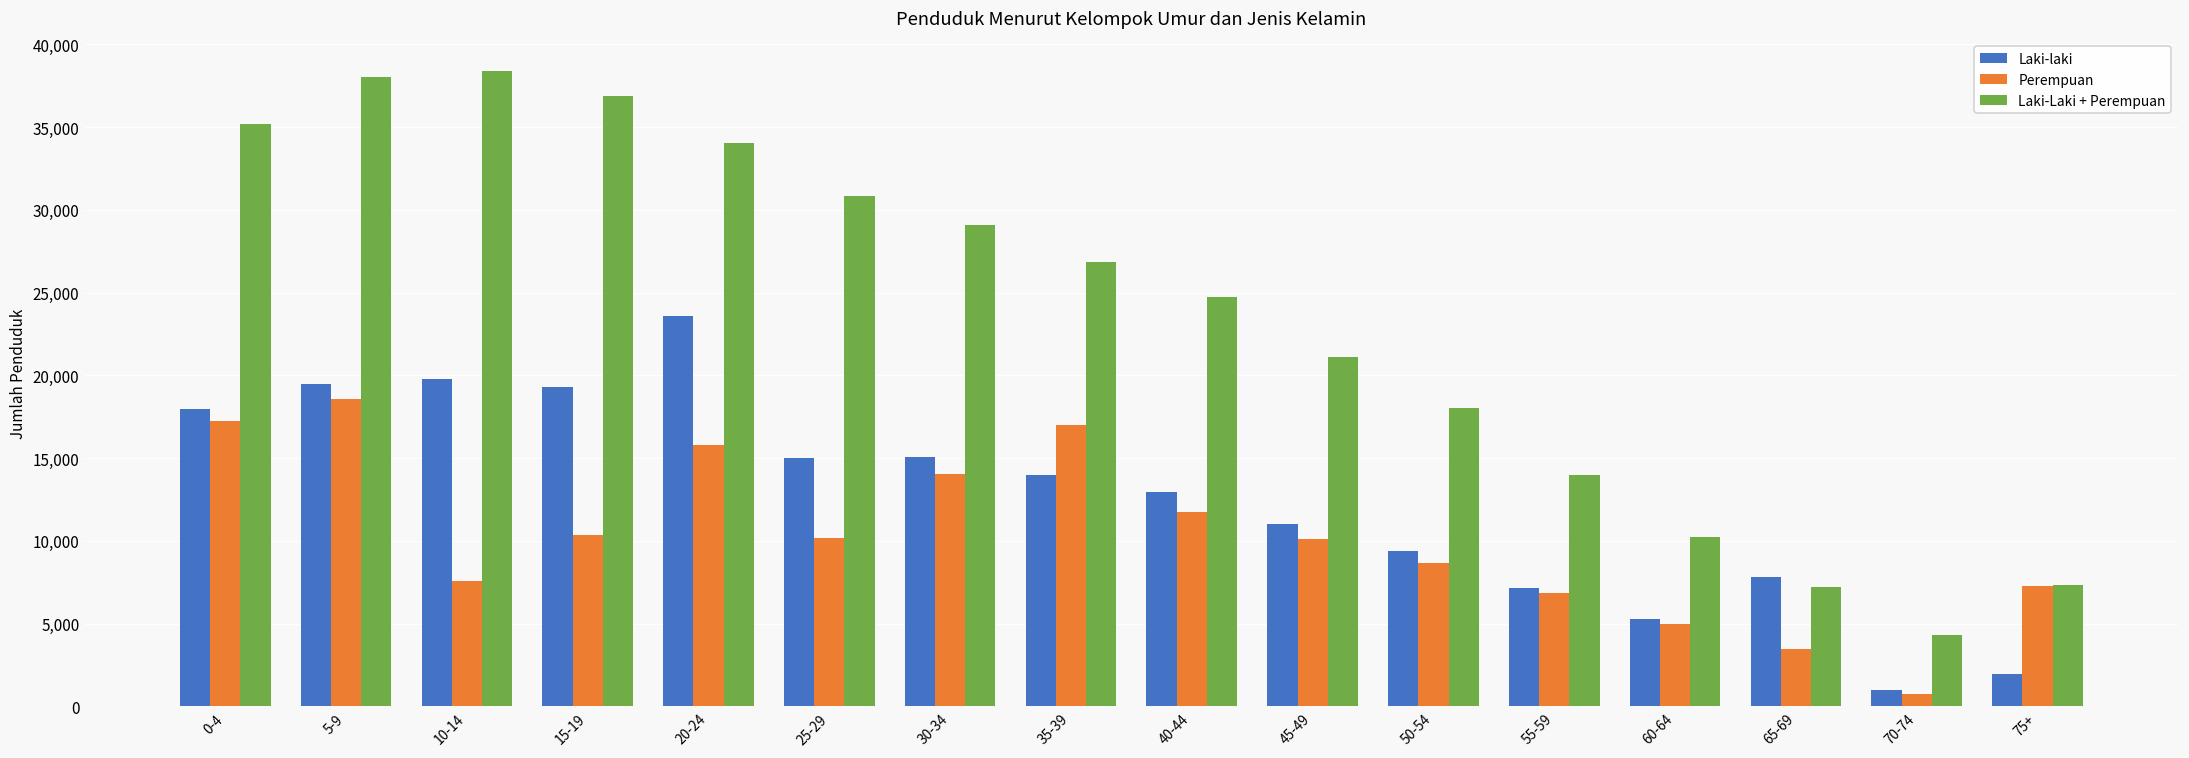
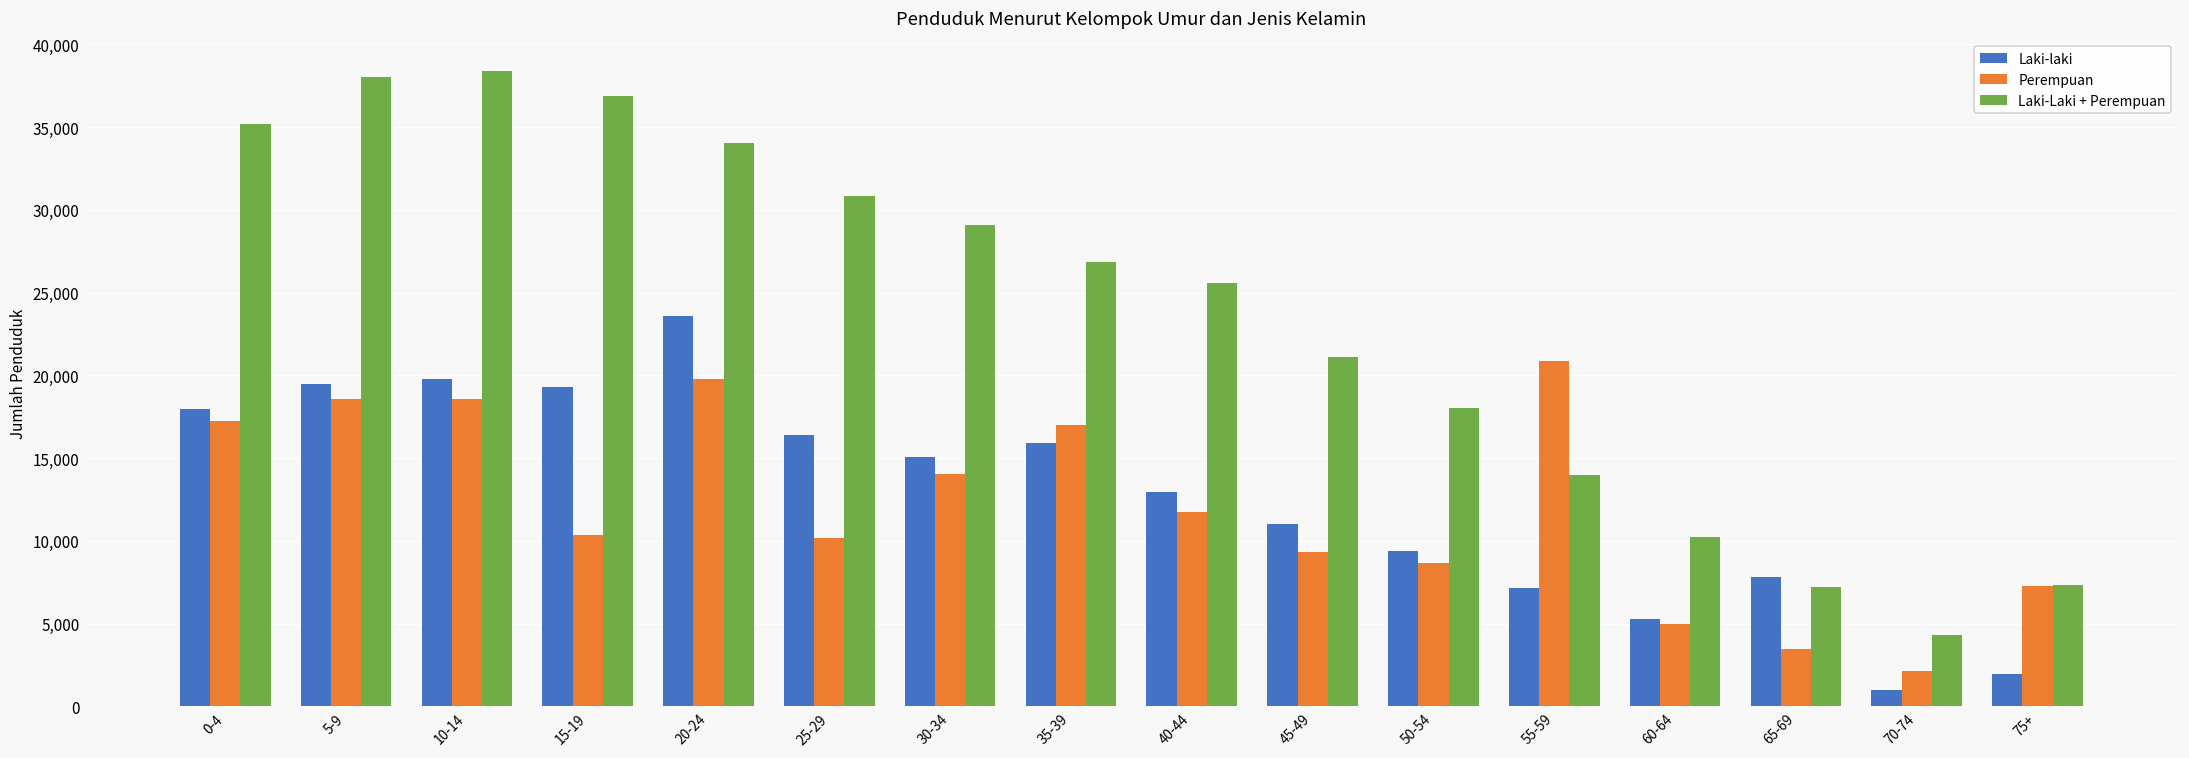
Perempuan, 10-14: 7,600 -> 18,600
Perempuan, 20-24: 15,800 -> 19,800
Laki-laki, 25-29: 15,000 -> 16,400
Laki-laki, 35-39: 14,000 -> 15,900
Laki-Laki + Perempuan, 40-44: 24,700 -> 25,600
Perempuan, 45-49: 10,100 -> 9,400
Perempuan, 55-59: 6,800 -> 20,900
Perempuan, 70-74: 800 -> 2,100
